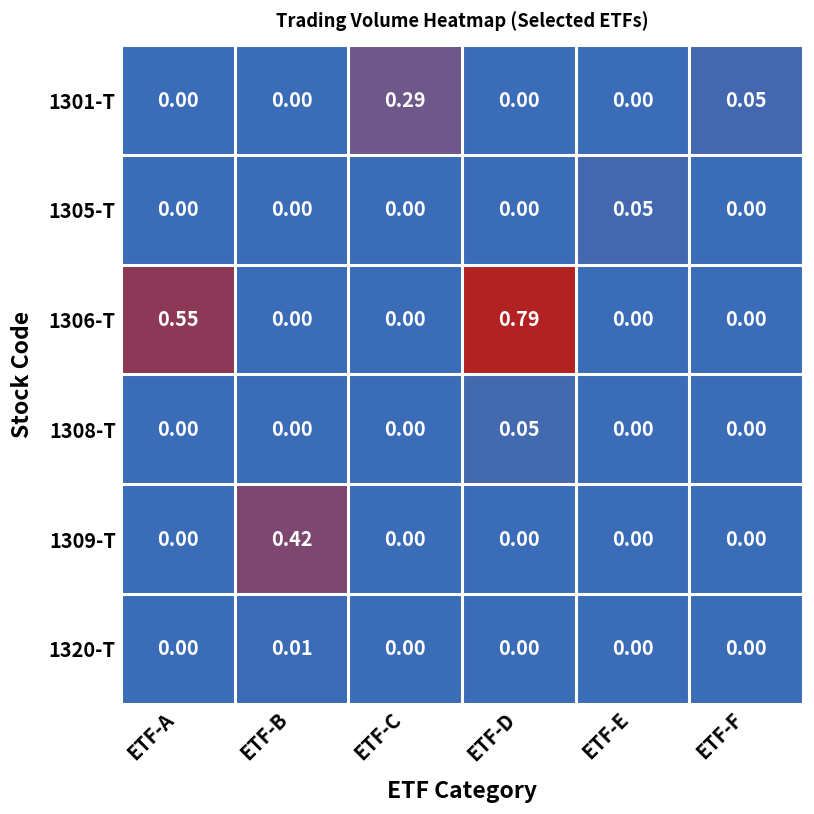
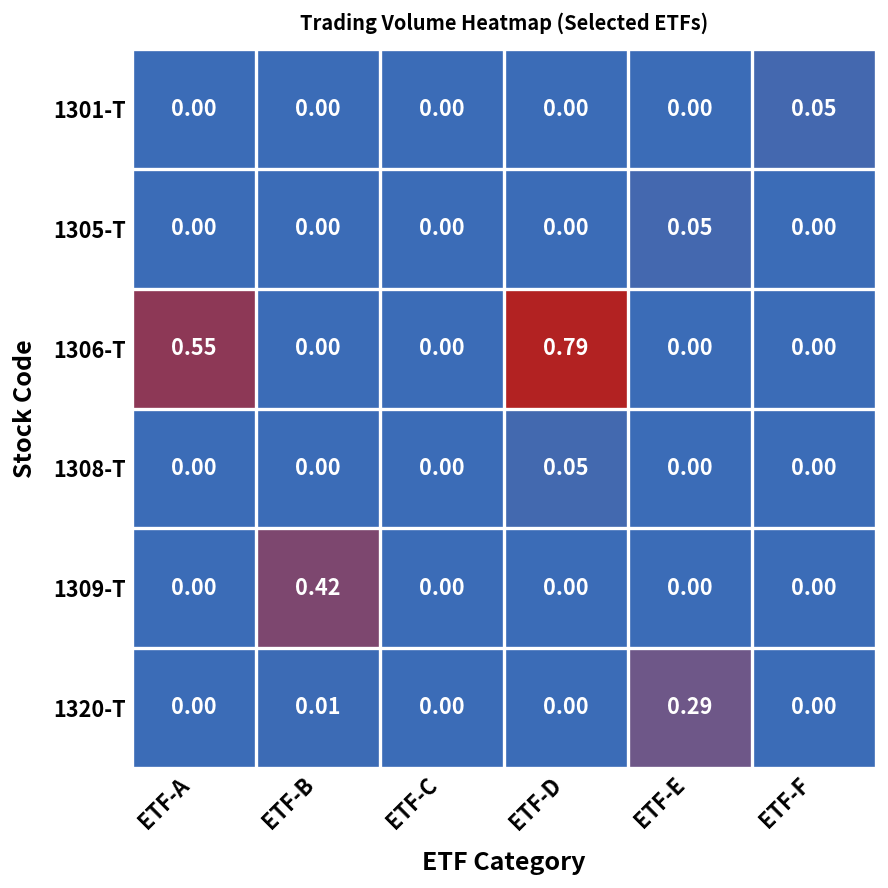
1301-T, ETF-C: 0.29 -> 0.00
1320-T, ETF-E: 0.00 -> 0.29
